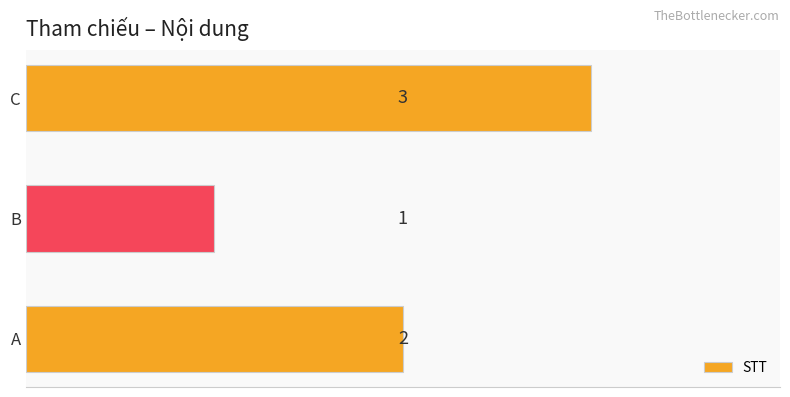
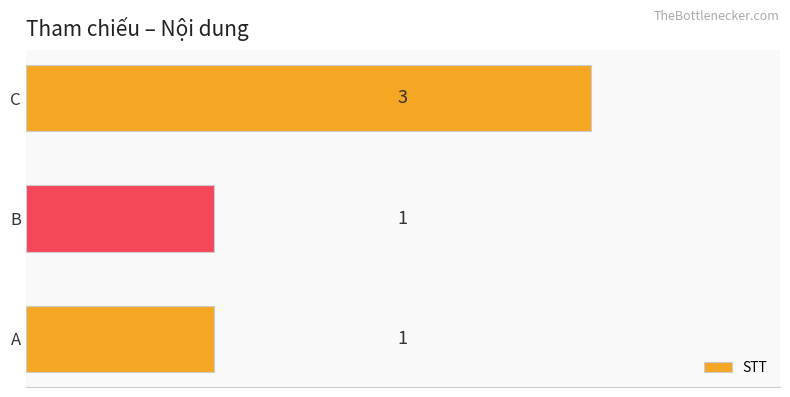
A: 2 -> 1
